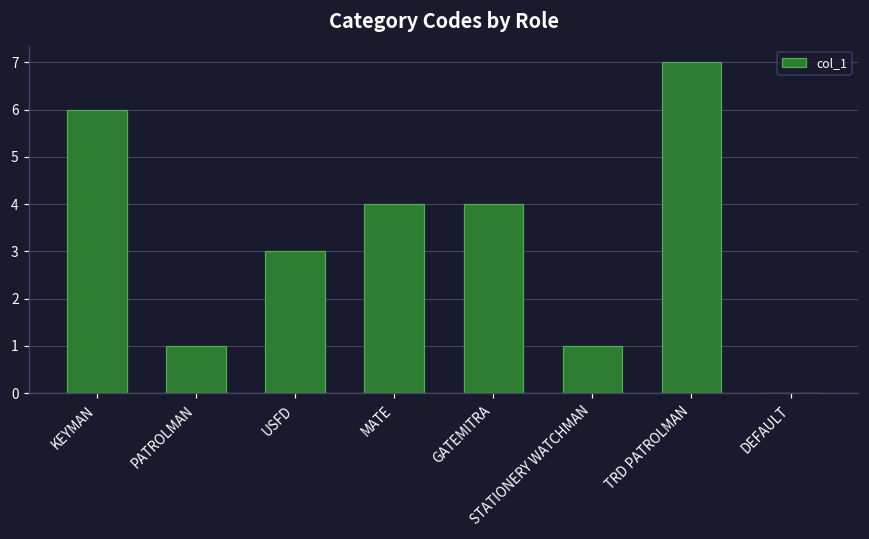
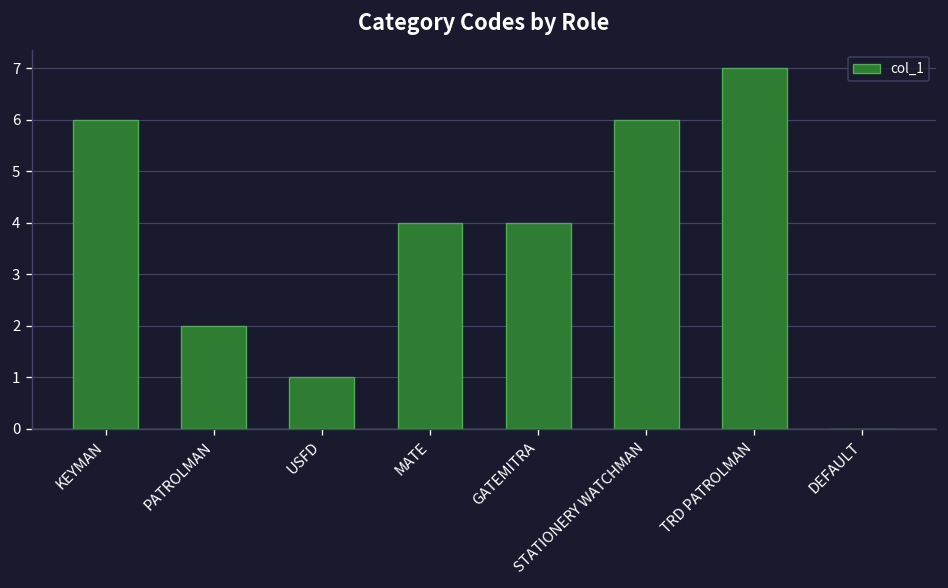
PATROLMAN: 1 -> 2
USFD: 3 -> 1
STATIONERY WATCHMAN: 1 -> 6
